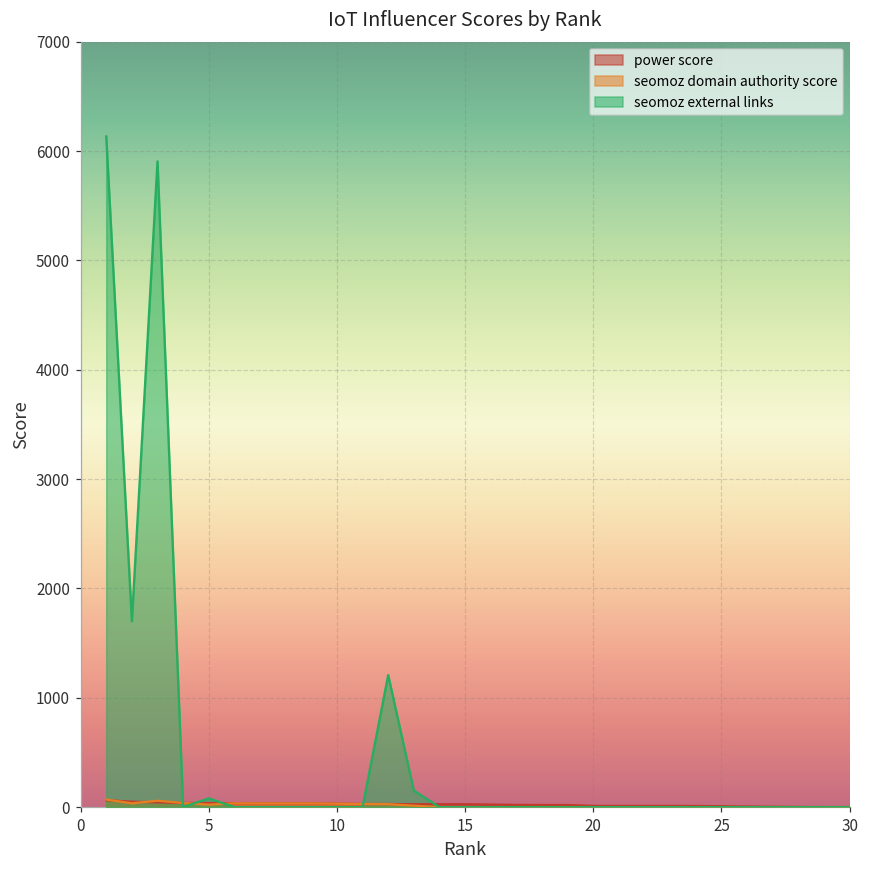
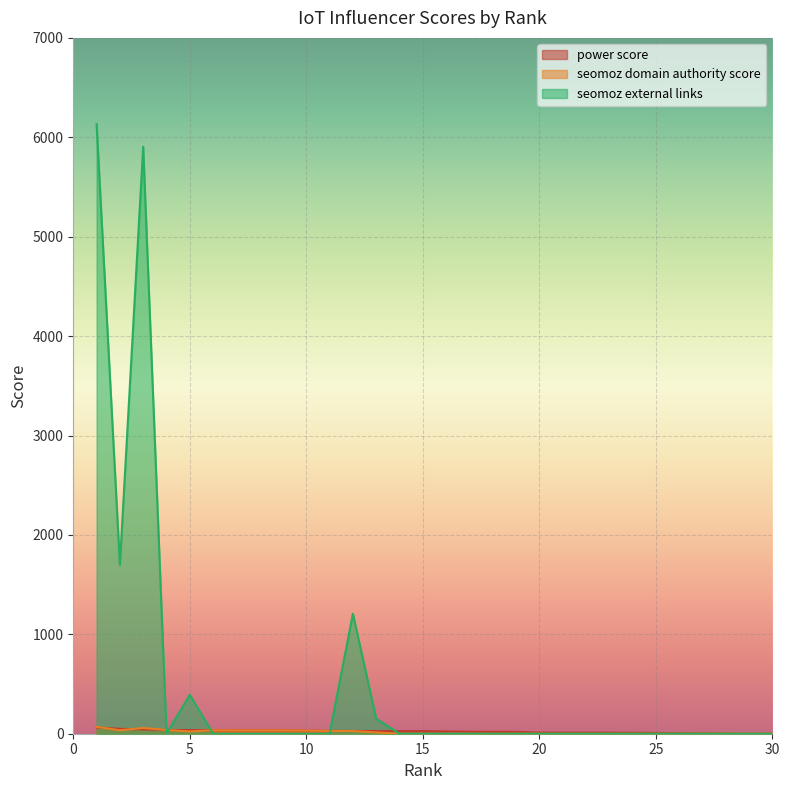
seomoz external links, 5: 100 -> 400
